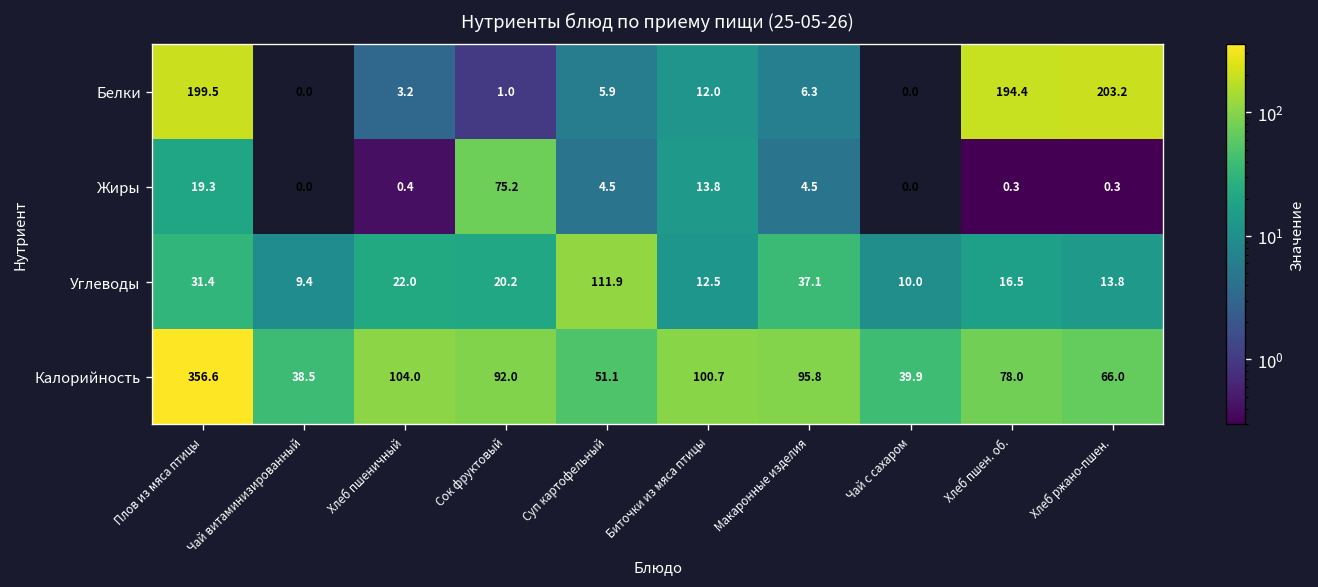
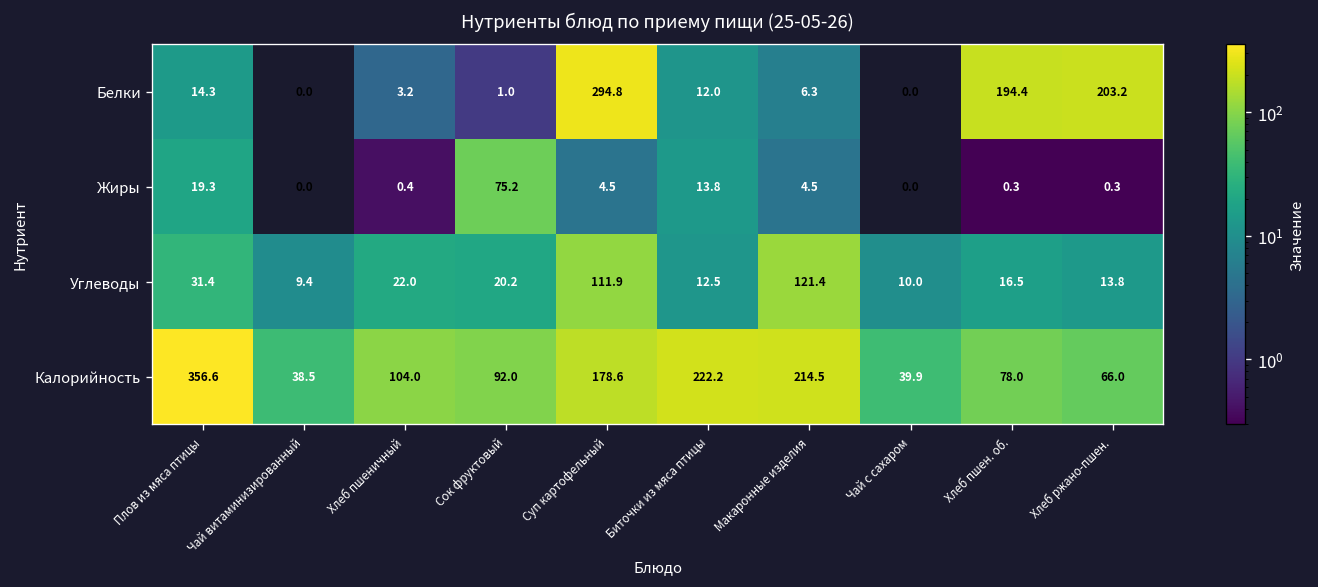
Белки, Плов из мяса птицы: 199.5 -> 14.3
Белки, Суп картофельный: 5.9 -> 294.8
Углеводы, Макаронные изделия: 37.1 -> 121.4
Калорийность, Суп картофельный: 51.1 -> 178.6
Калорийность, Биточки из мяса птицы: 100.7 -> 222.2
Калорийность, Макаронные изделия: 95.8 -> 214.5
